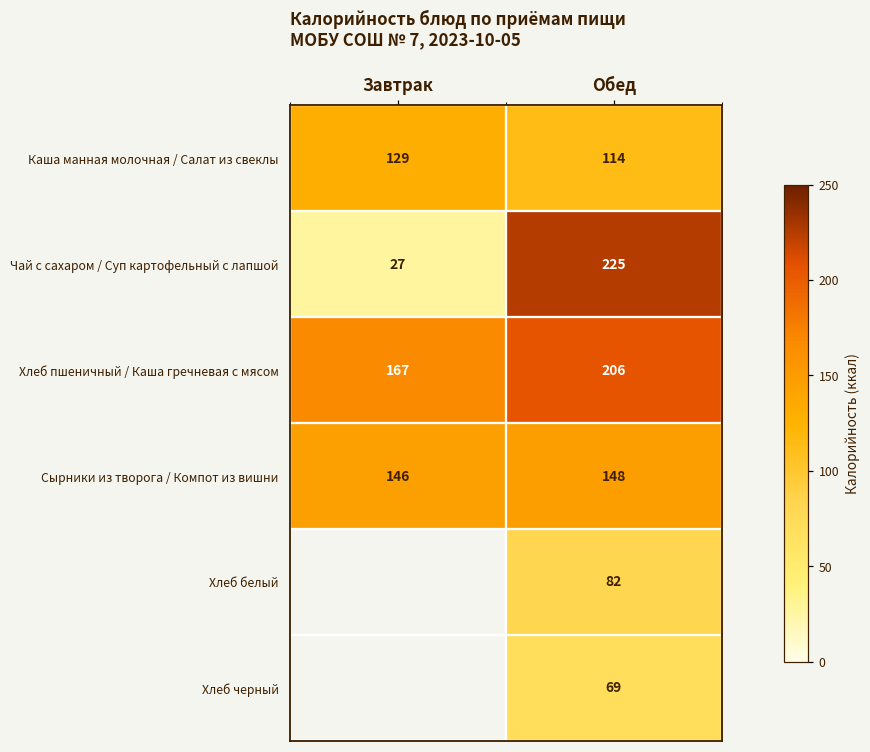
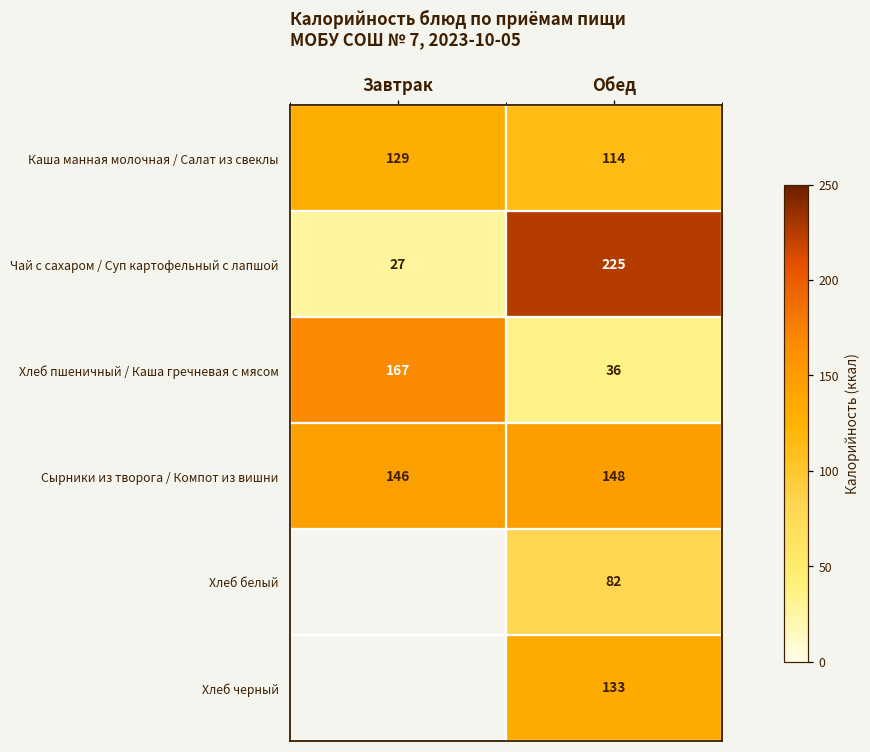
Хлеб пшеничный / Каша гречневая с мясом, Обед: 206 -> 36
Хлеб черный, Обед: 69 -> 133
